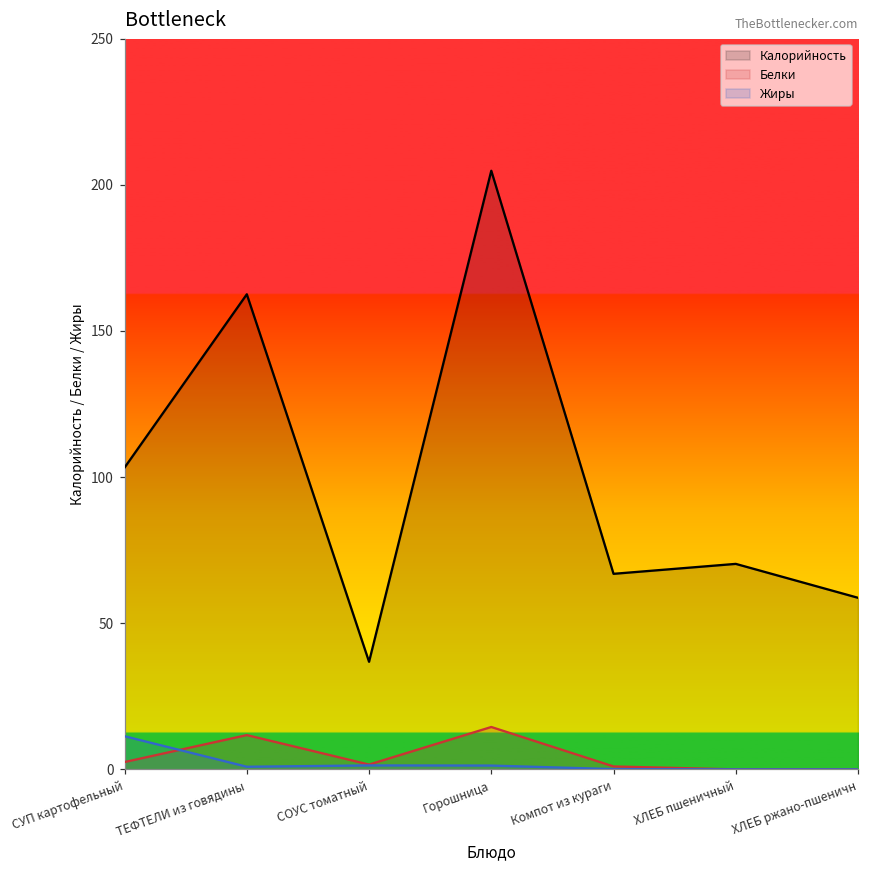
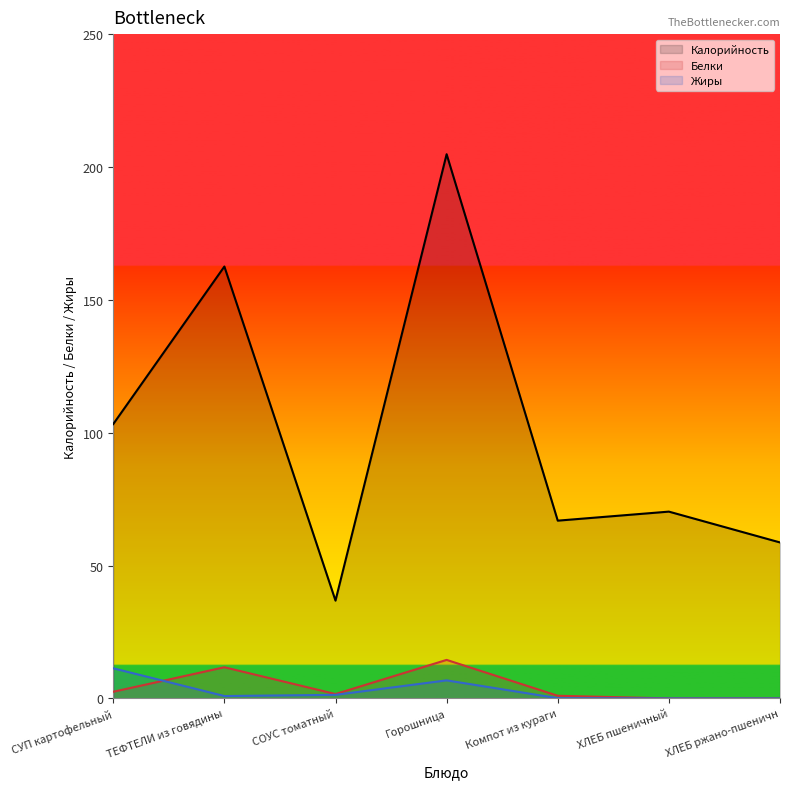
Жиры, Горошница: 1 -> 7
